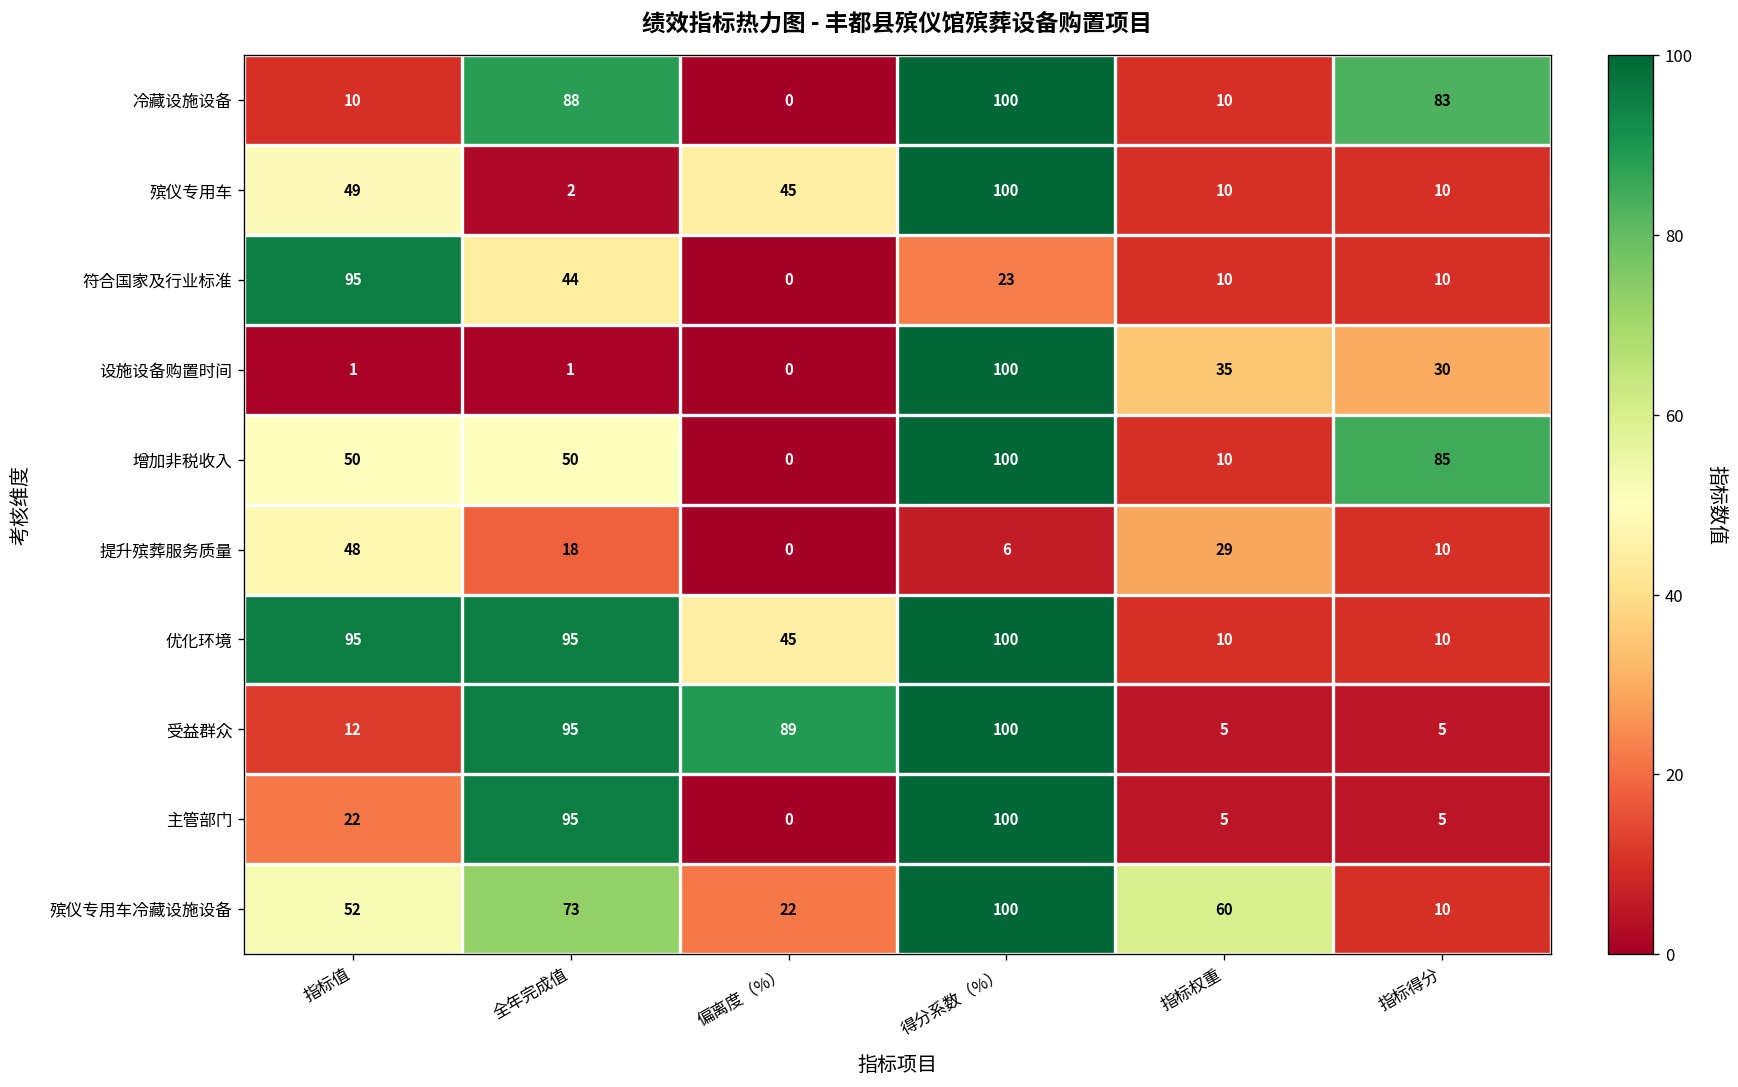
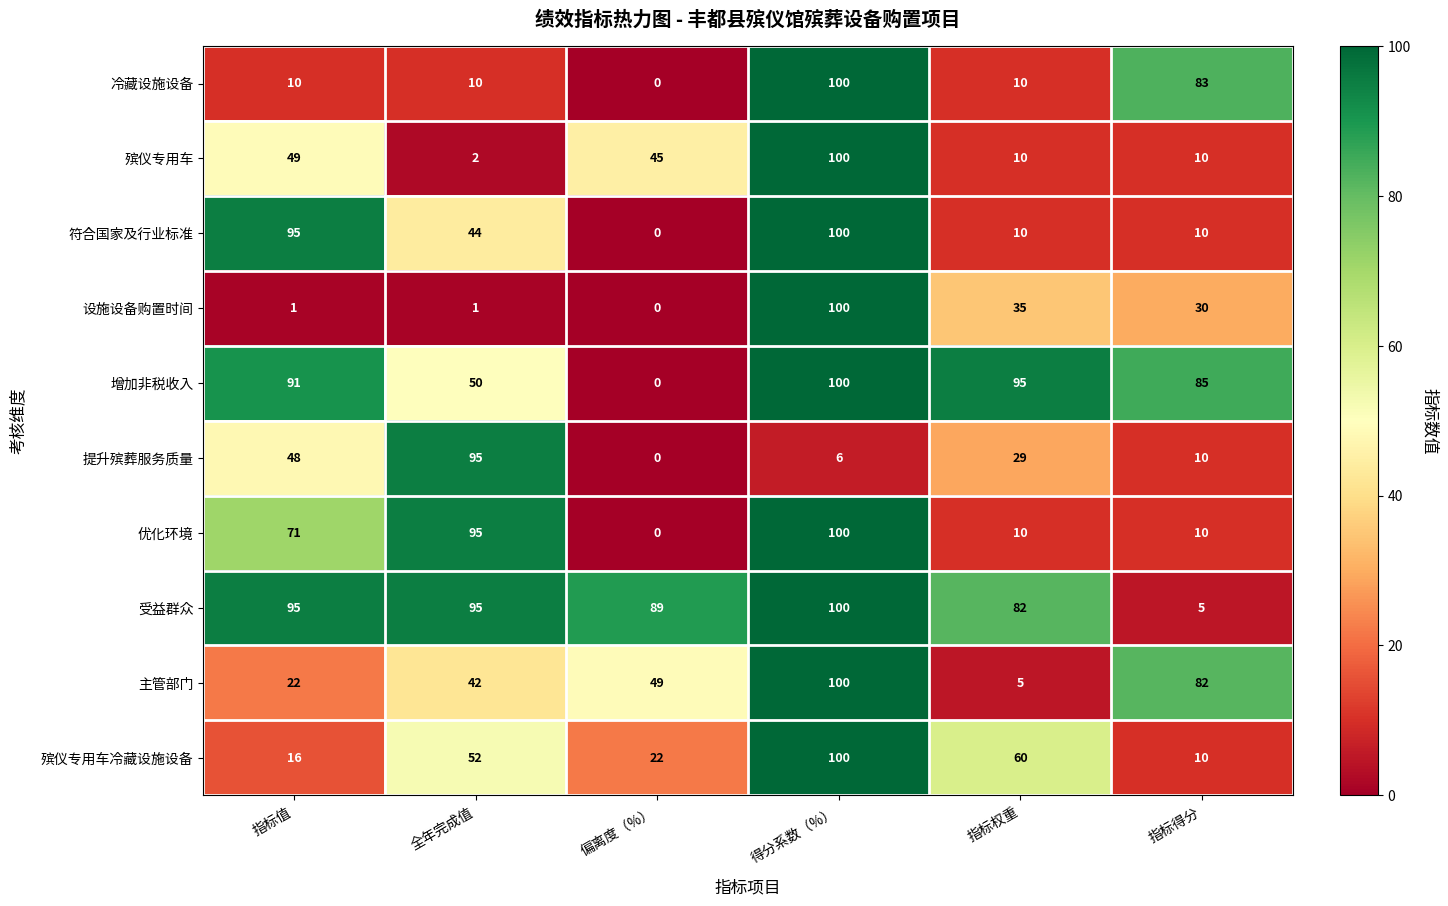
冷藏设施设备, 全年完成值: 88 -> 10
符合国家及行业标准, 得分系数（%）: 23 -> 100
增加非税收入, 指标值: 50 -> 91
增加非税收入, 指标权重: 10 -> 95
提升殡葬服务质量, 全年完成值: 18 -> 95
优化环境, 指标值: 95 -> 71
优化环境, 偏离度（%）: 45 -> 0
受益群众, 指标值: 12 -> 95
受益群众, 指标权重: 5 -> 82
主管部门, 全年完成值: 95 -> 42
主管部门, 偏离度（%）: 0 -> 49
主管部门, 指标得分: 5 -> 82
殡仪专用车冷藏设施设备, 指标值: 52 -> 16
殡仪专用车冷藏设施设备, 全年完成值: 73 -> 52
